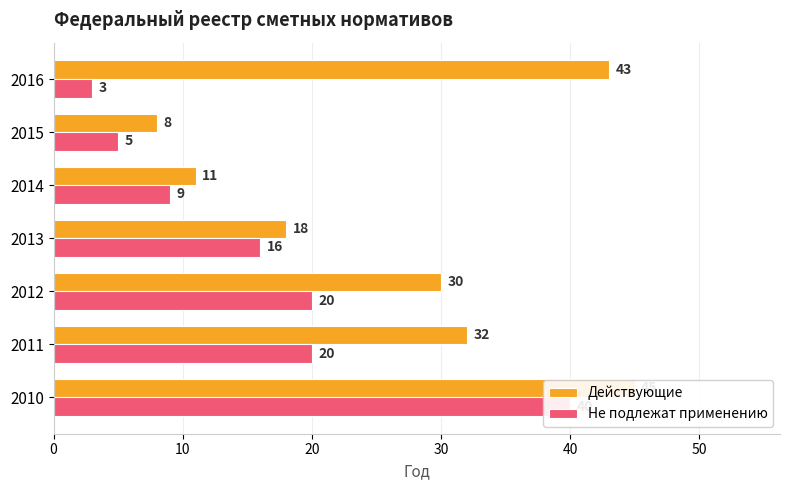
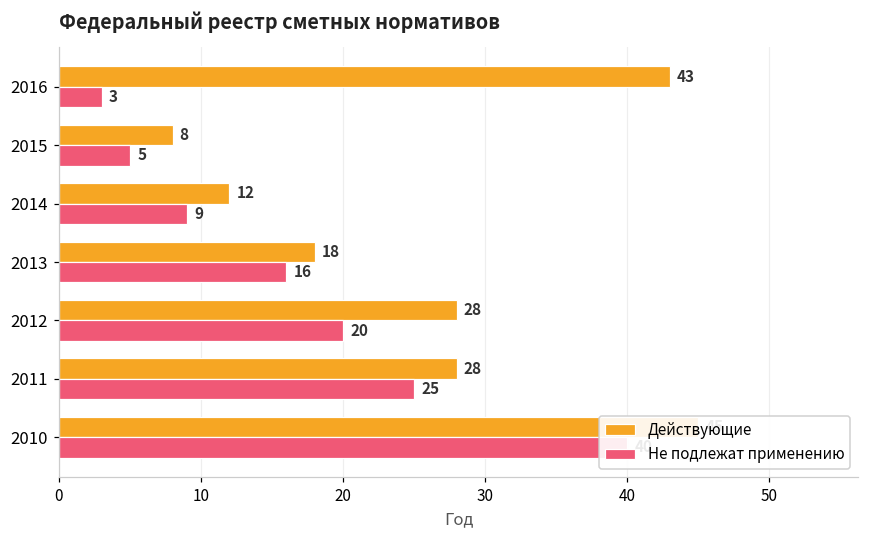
Действующие, 2014: 11 -> 12
Действующие, 2012: 30 -> 28
Действующие, 2011: 32 -> 28
Не подлежат применению, 2011: 20 -> 25
